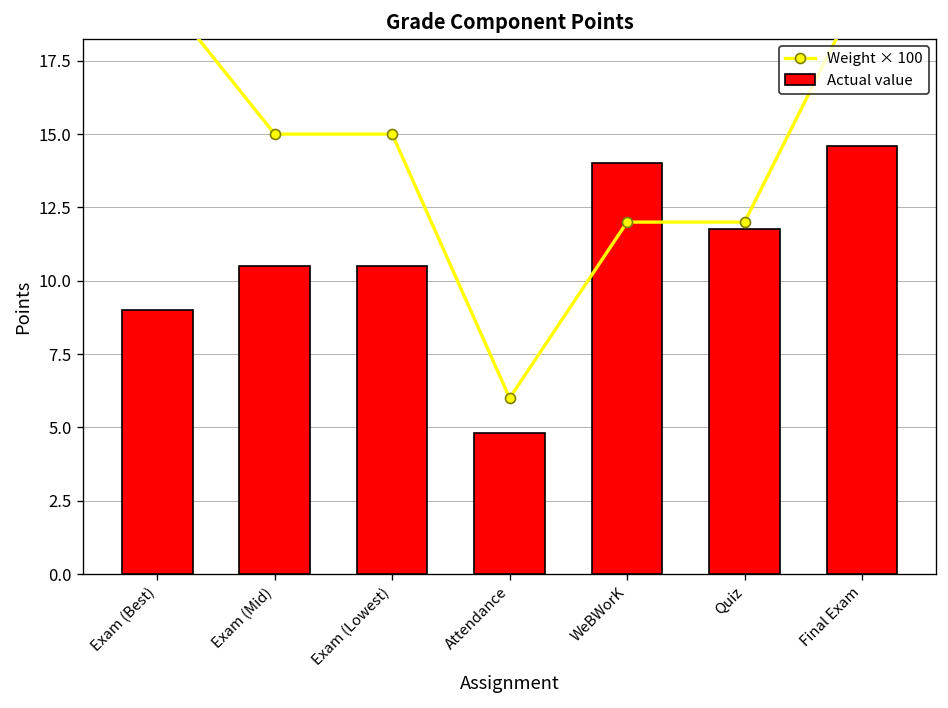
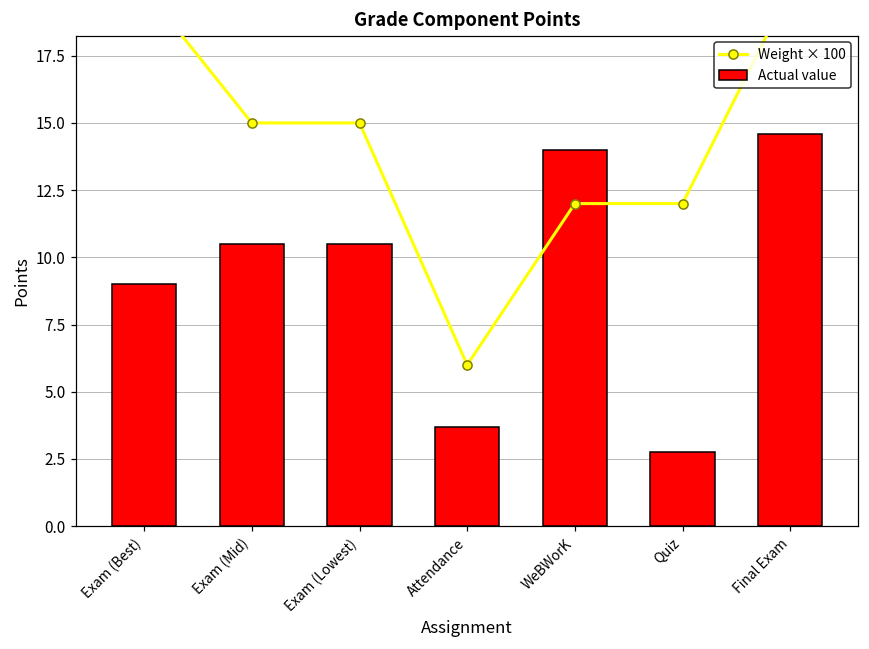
Actual value, Attendance: 4.8 -> 3.7
Actual value, Quiz: 11.7 -> 2.8
